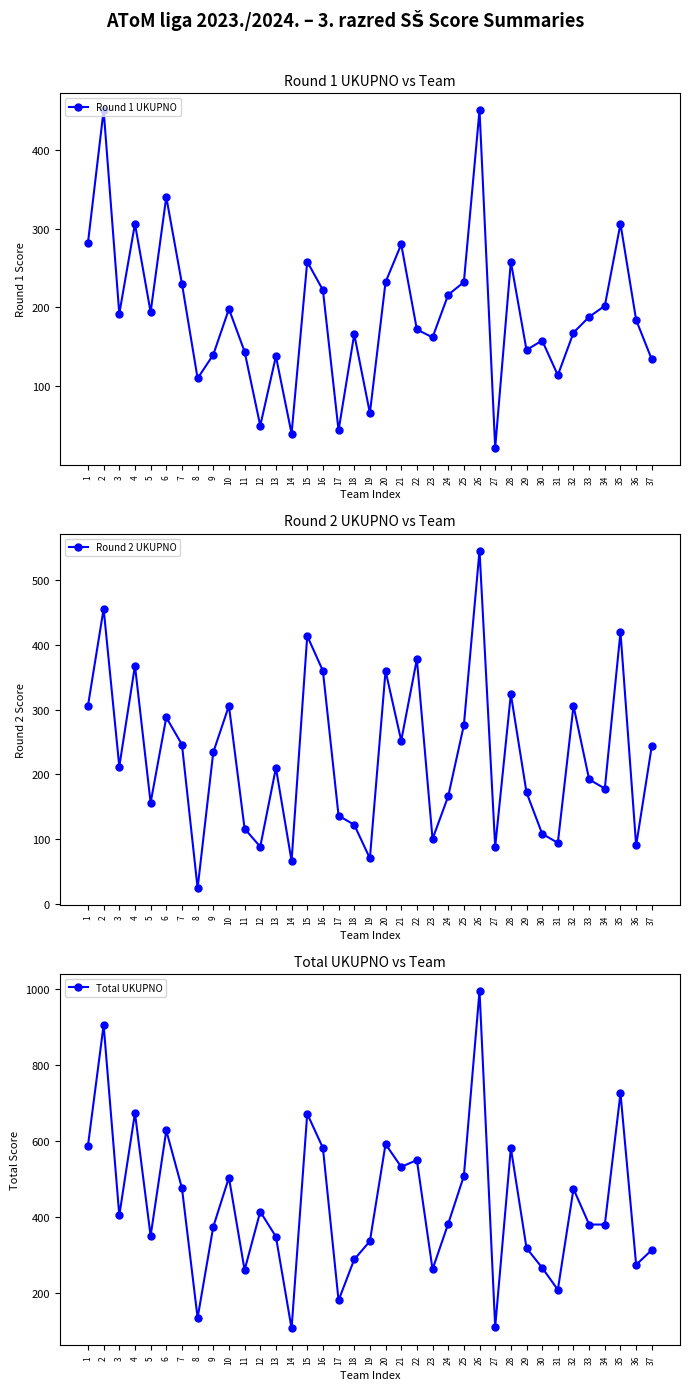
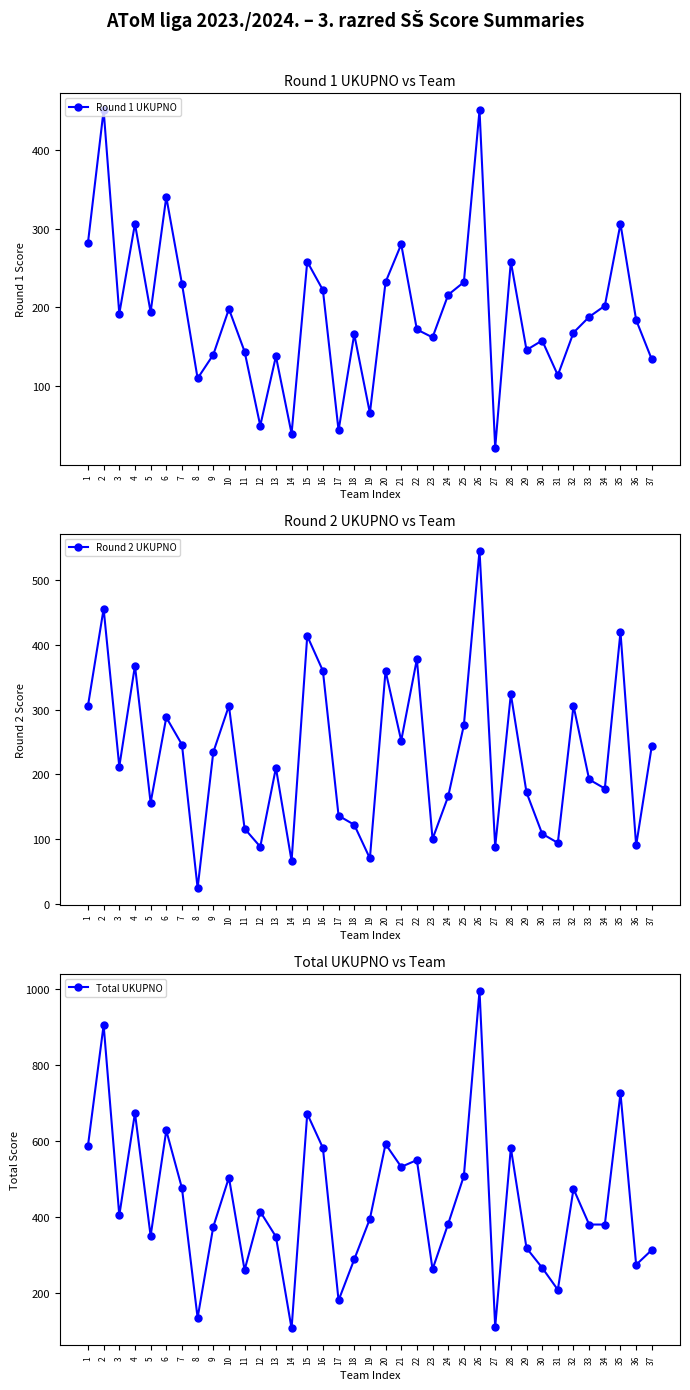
Total UKUPNO vs Team, 19: 340 -> 400
